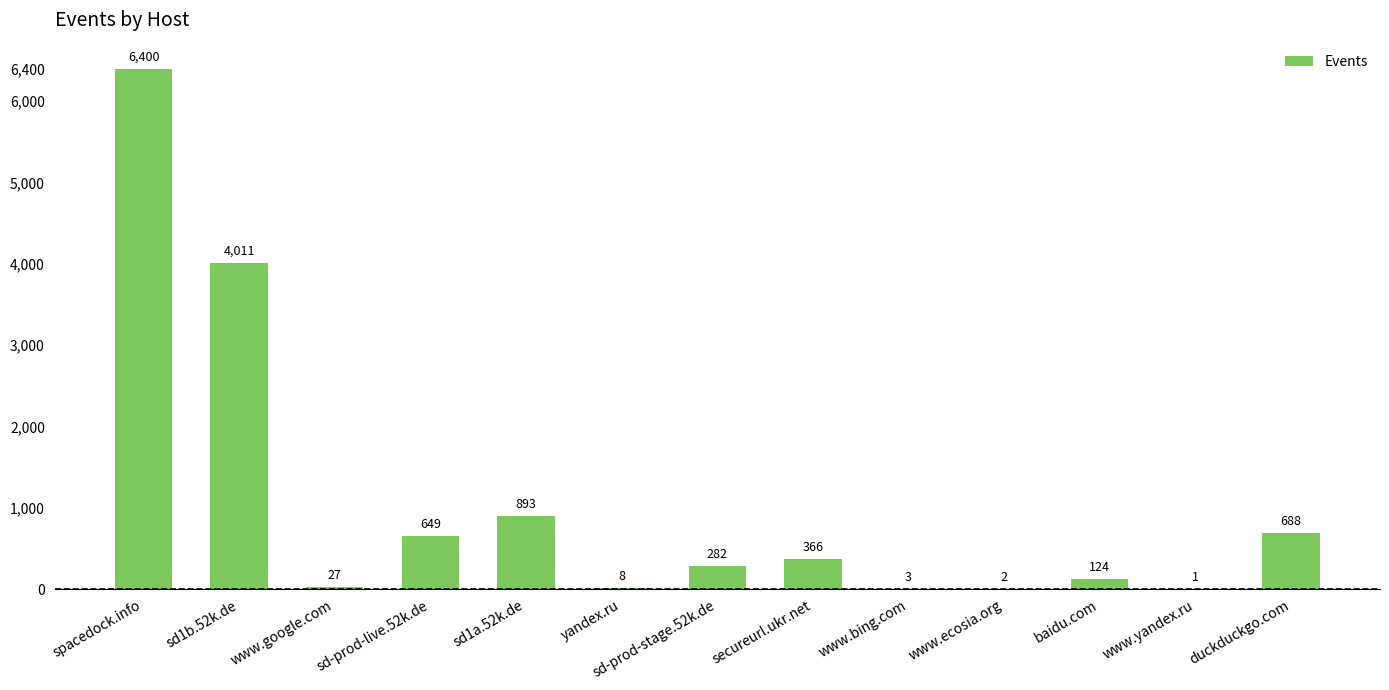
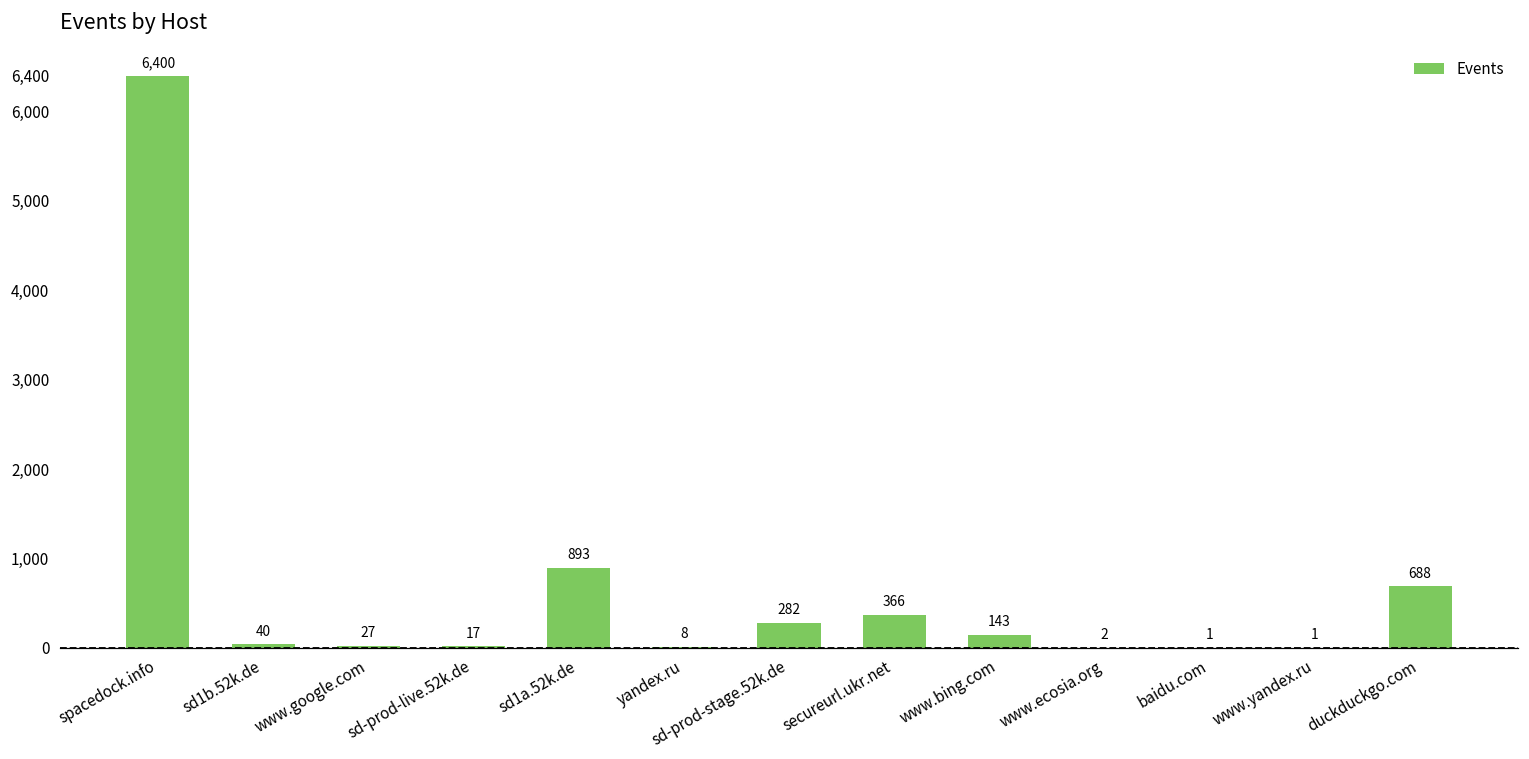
sd1b.52k.de: 4,011 -> 40
sd-prod-live.52k.de: 649 -> 17
www.bing.com: 3 -> 143
baidu.com: 124 -> 1
